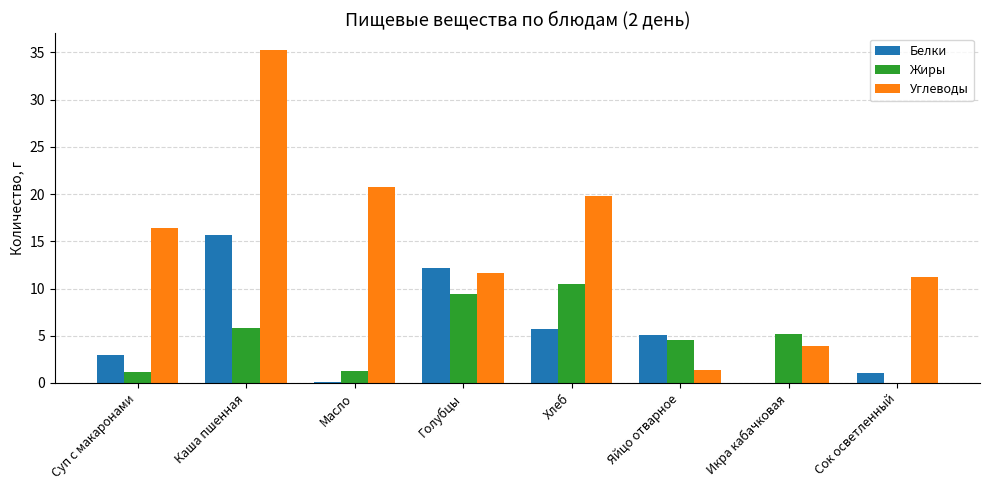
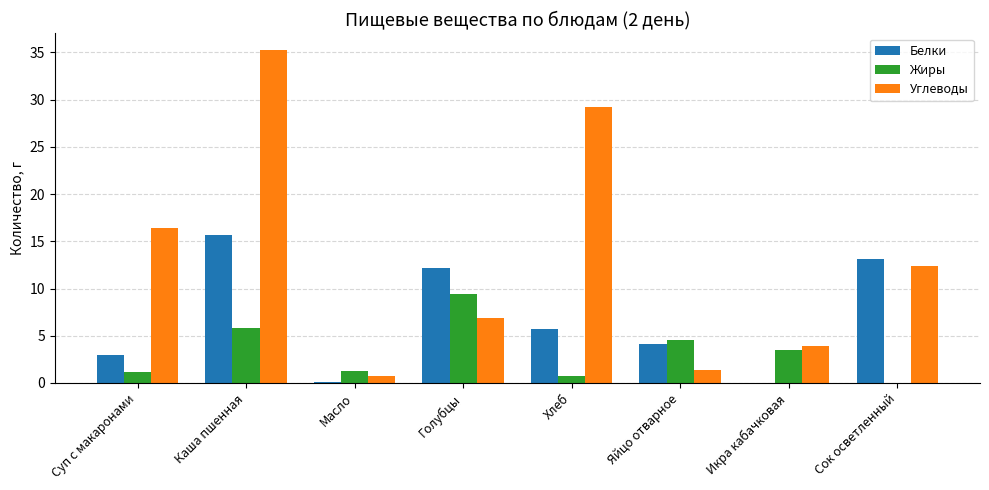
Углеводы, Масло: 21 -> 1
Углеводы, Голубцы: 12 -> 7
Жиры, Хлеб: 11 -> 1
Углеводы, Хлеб: 20 -> 29
Белки, Яйцо отварное: 5 -> 4
Жиры, Икра кабачковая: 5 -> 4
Белки, Сок осветленный: 1 -> 13
Углеводы, Сок осветленный: 11 -> 12
